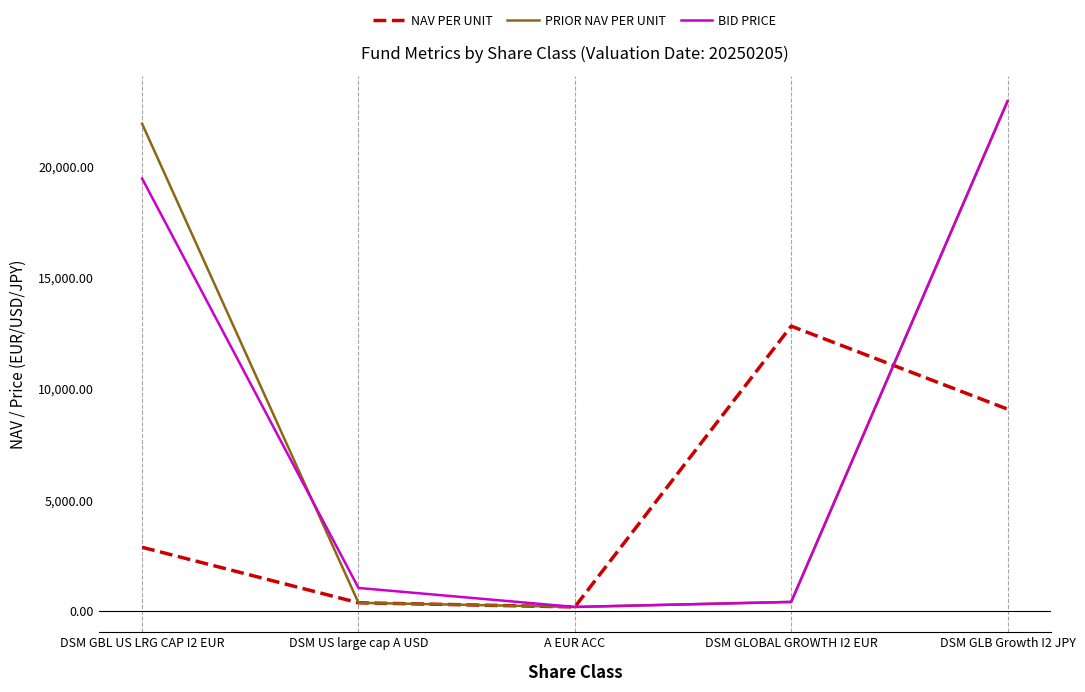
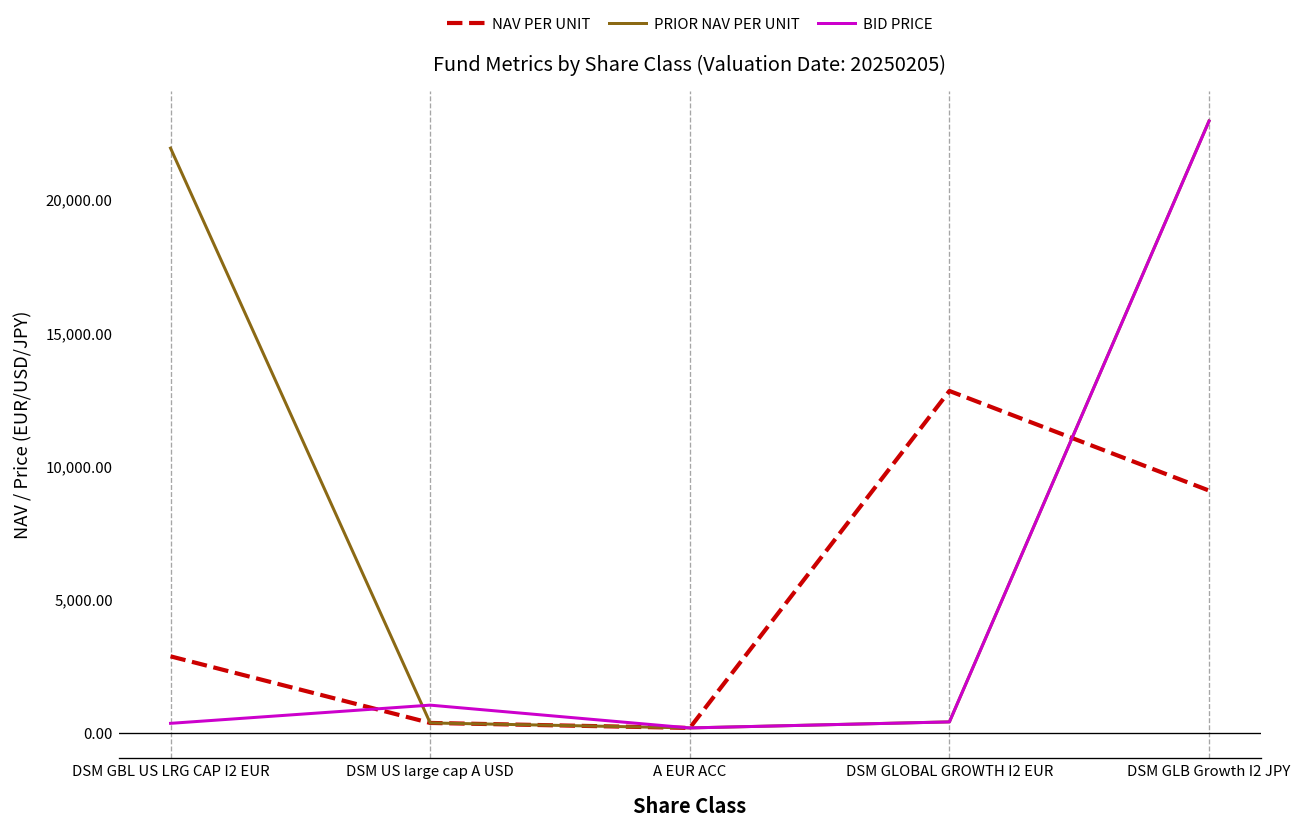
BID PRICE, DSM GBL US LRG CAP I2 EUR: 19,500 -> 400
